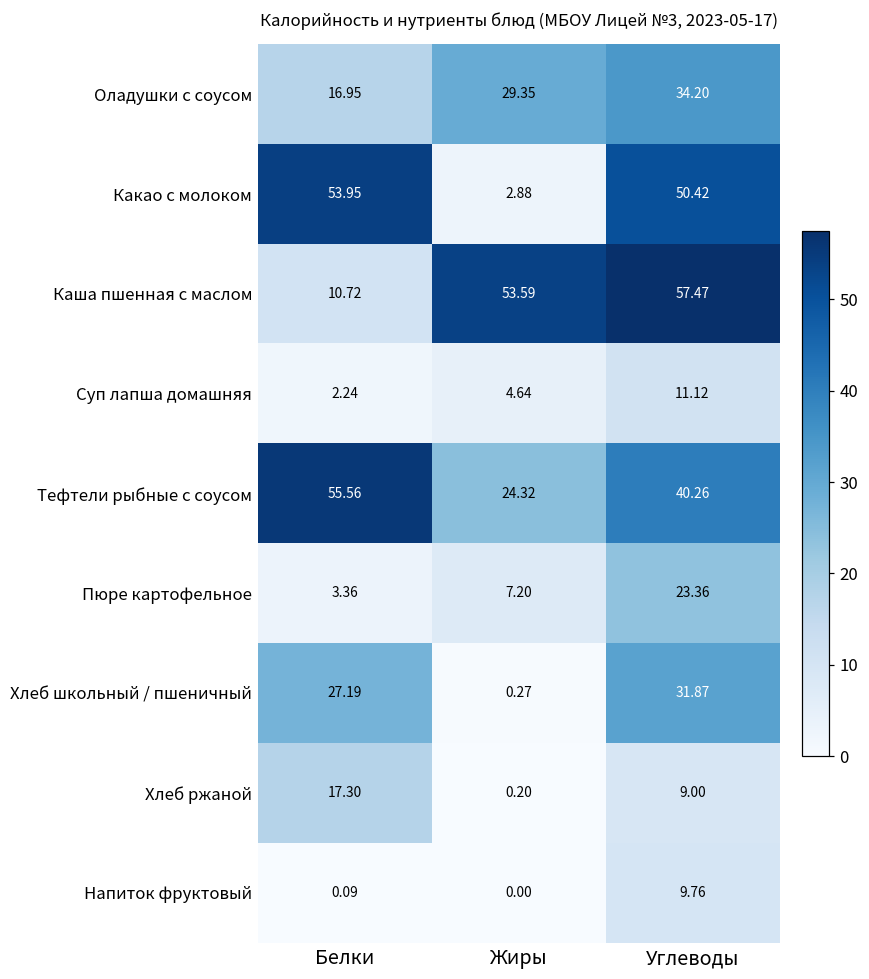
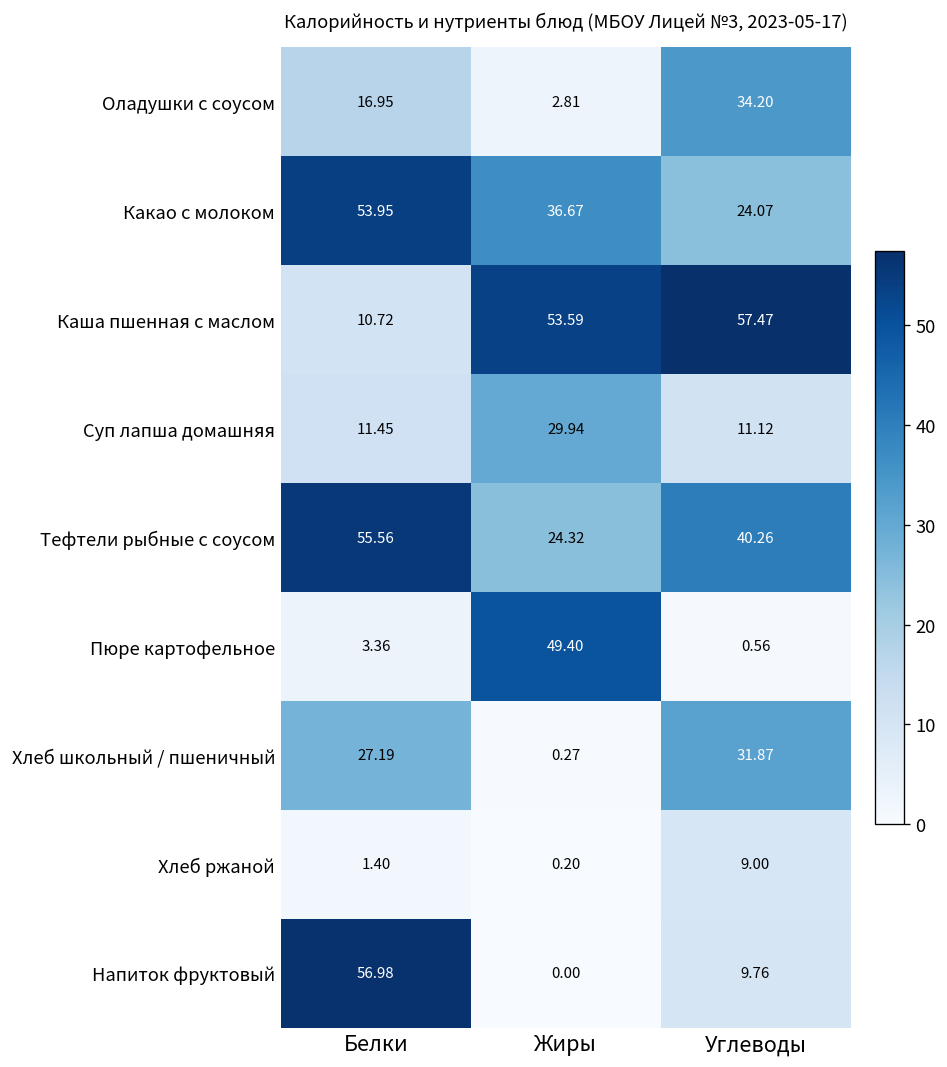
Оладушки с соусом, Жиры: 29.35 -> 2.81
Какао с молоком, Жиры: 2.88 -> 36.67
Какао с молоком, Углеводы: 50.42 -> 24.07
Суп лапша домашняя, Белки: 2.24 -> 11.45
Суп лапша домашняя, Жиры: 4.64 -> 29.94
Пюре картофельное, Жиры: 7.20 -> 49.40
Пюре картофельное, Углеводы: 23.36 -> 0.56
Хлеб ржаной, Белки: 17.30 -> 1.40
Напиток фруктовый, Белки: 0.09 -> 56.98
